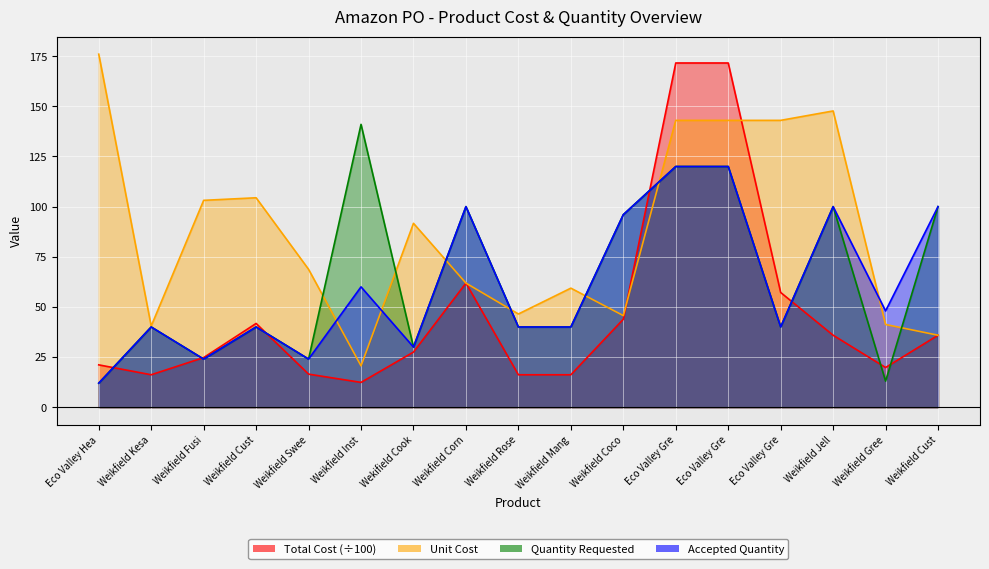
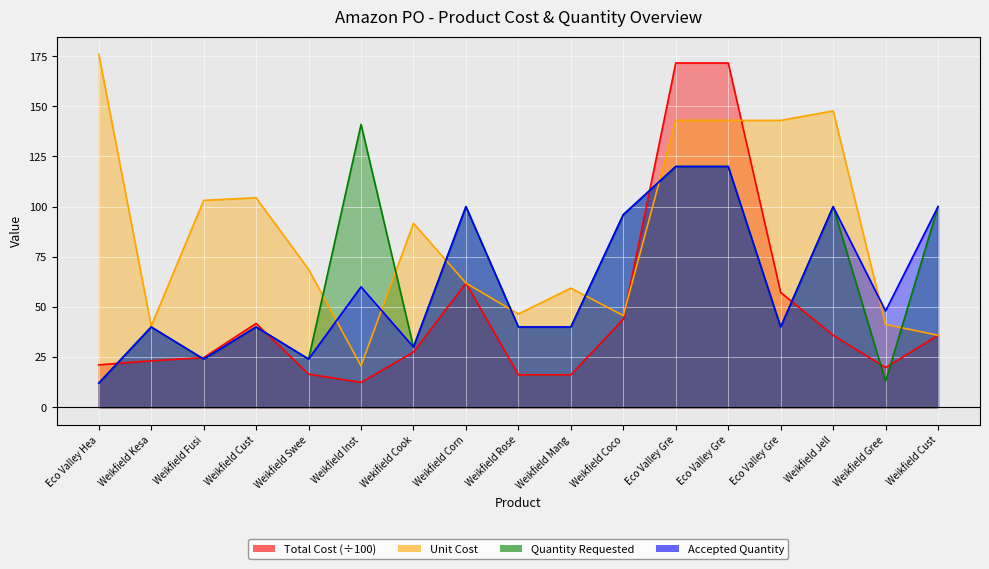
Total Cost (÷100), Weikfield Kesa: 16 -> 23
